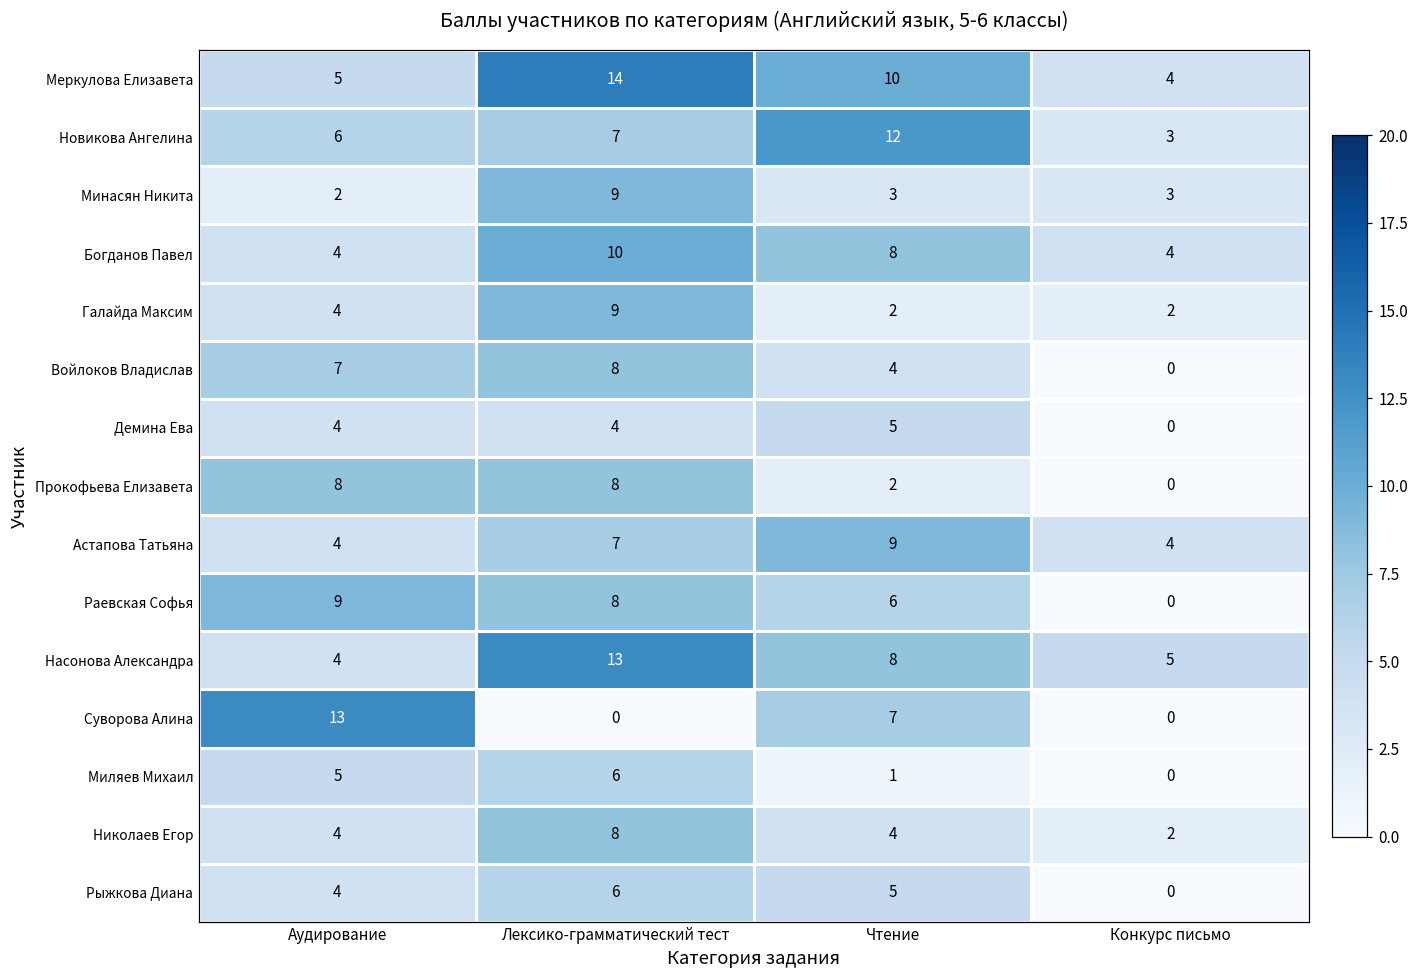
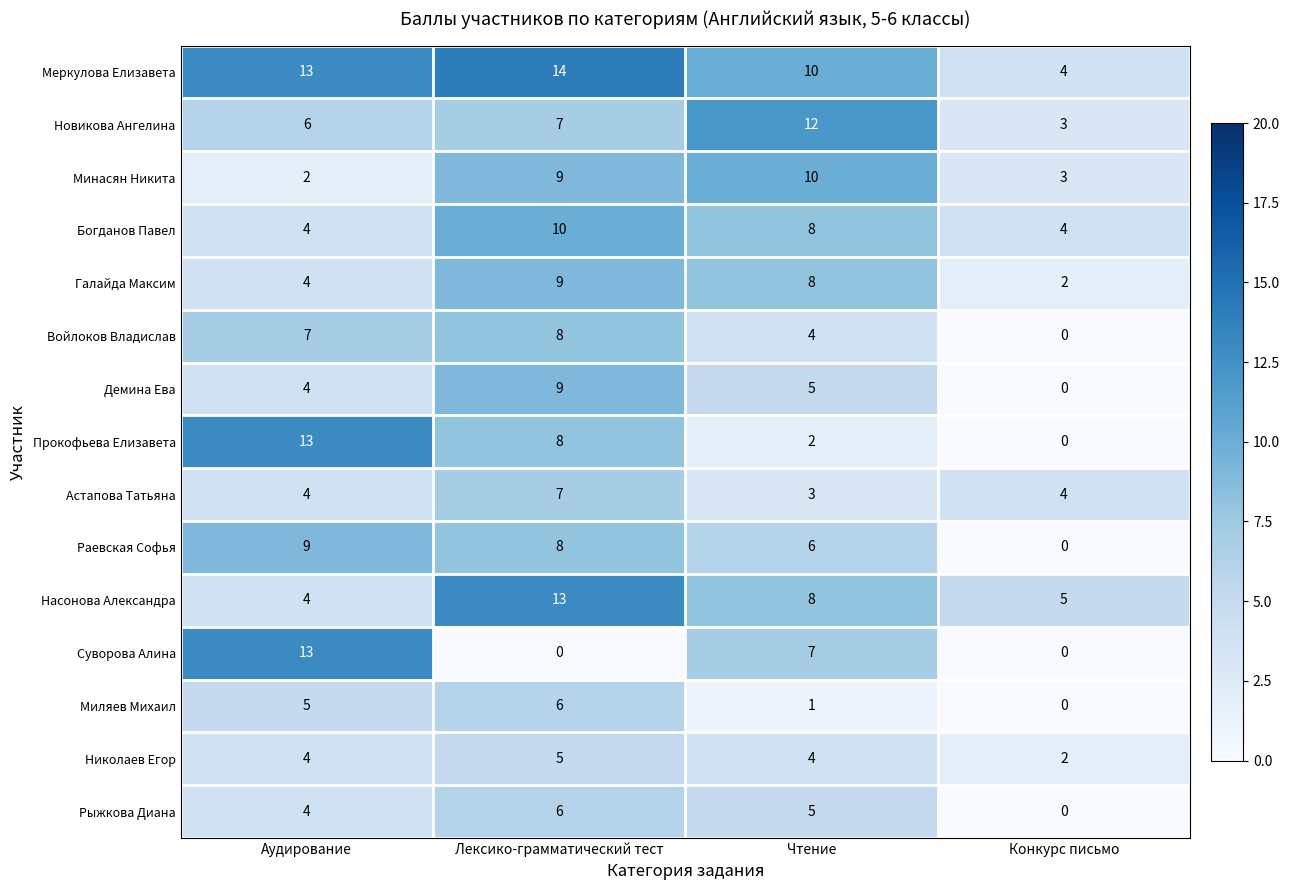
Меркулова Елизавета, Аудирование: 5 -> 13
Минасян Никита, Чтение: 3 -> 10
Галайда Максим, Чтение: 2 -> 8
Демина Ева, Лексико-грамматический тест: 4 -> 9
Прокофьева Елизавета, Аудирование: 8 -> 13
Астапова Татьяна, Чтение: 9 -> 3
Николаев Егор, Лексико-грамматический тест: 8 -> 5
